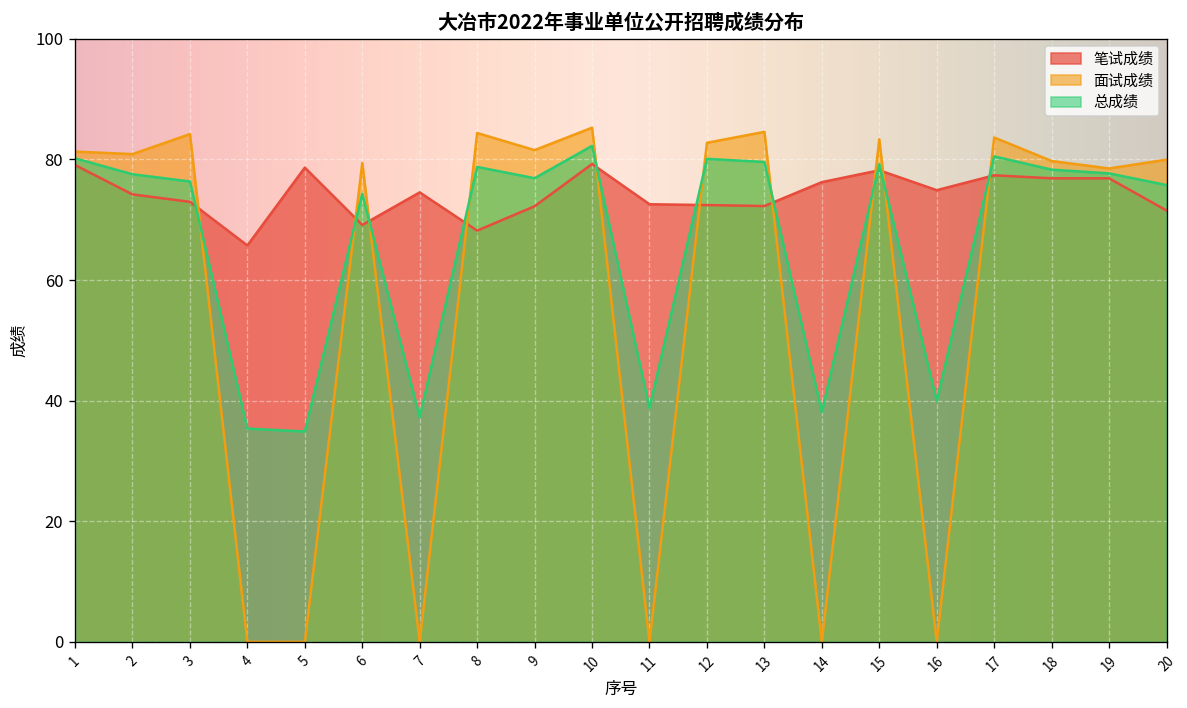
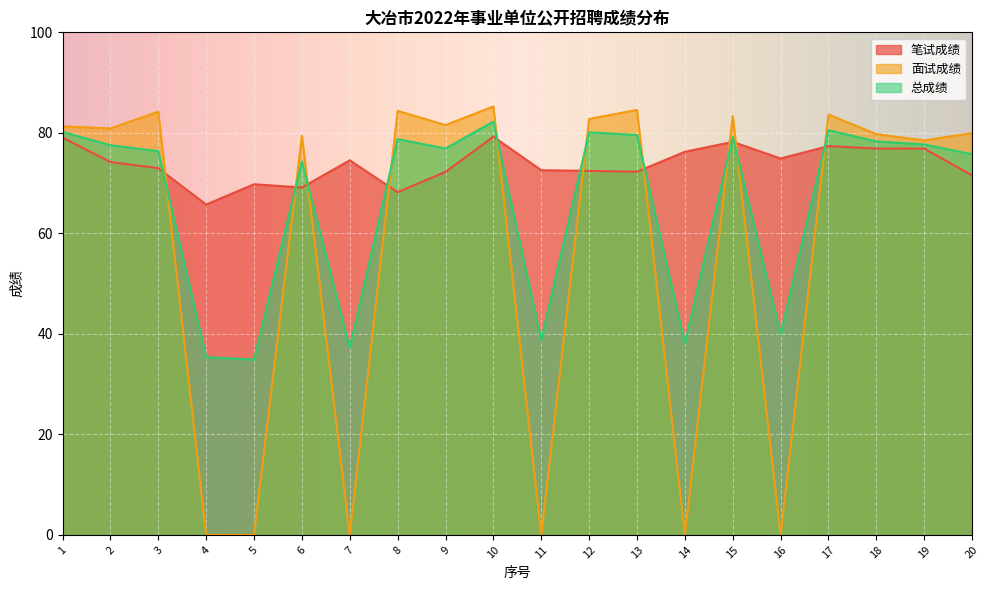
笔试成绩, 5: 79 -> 70
